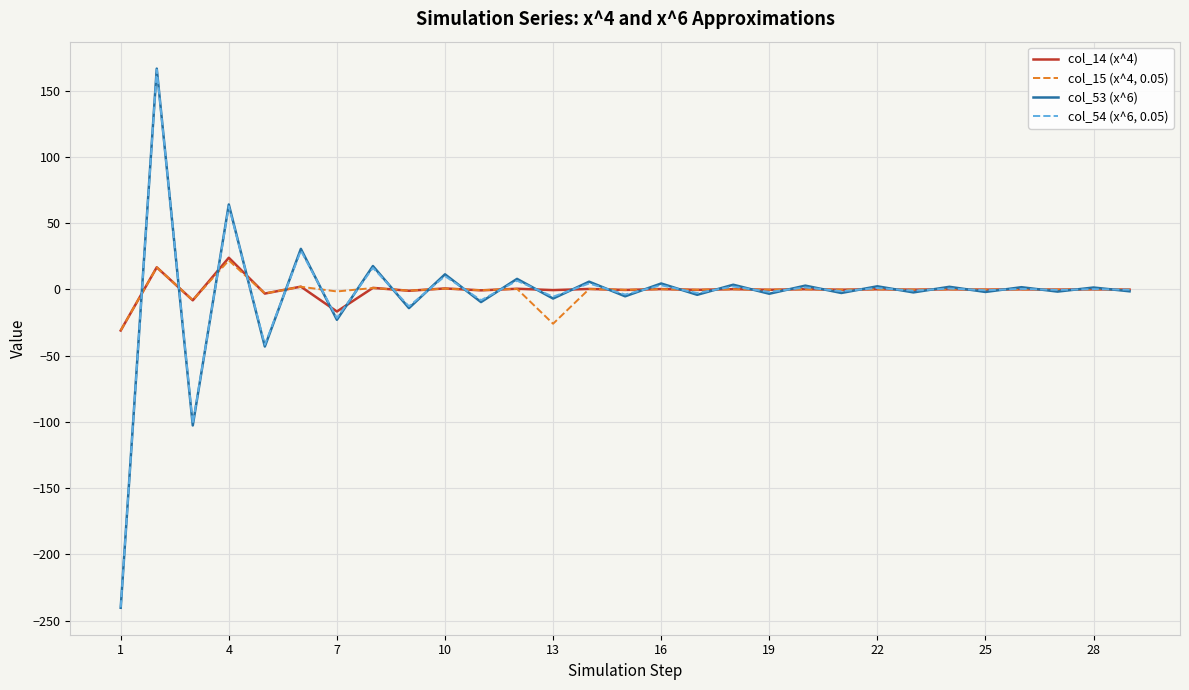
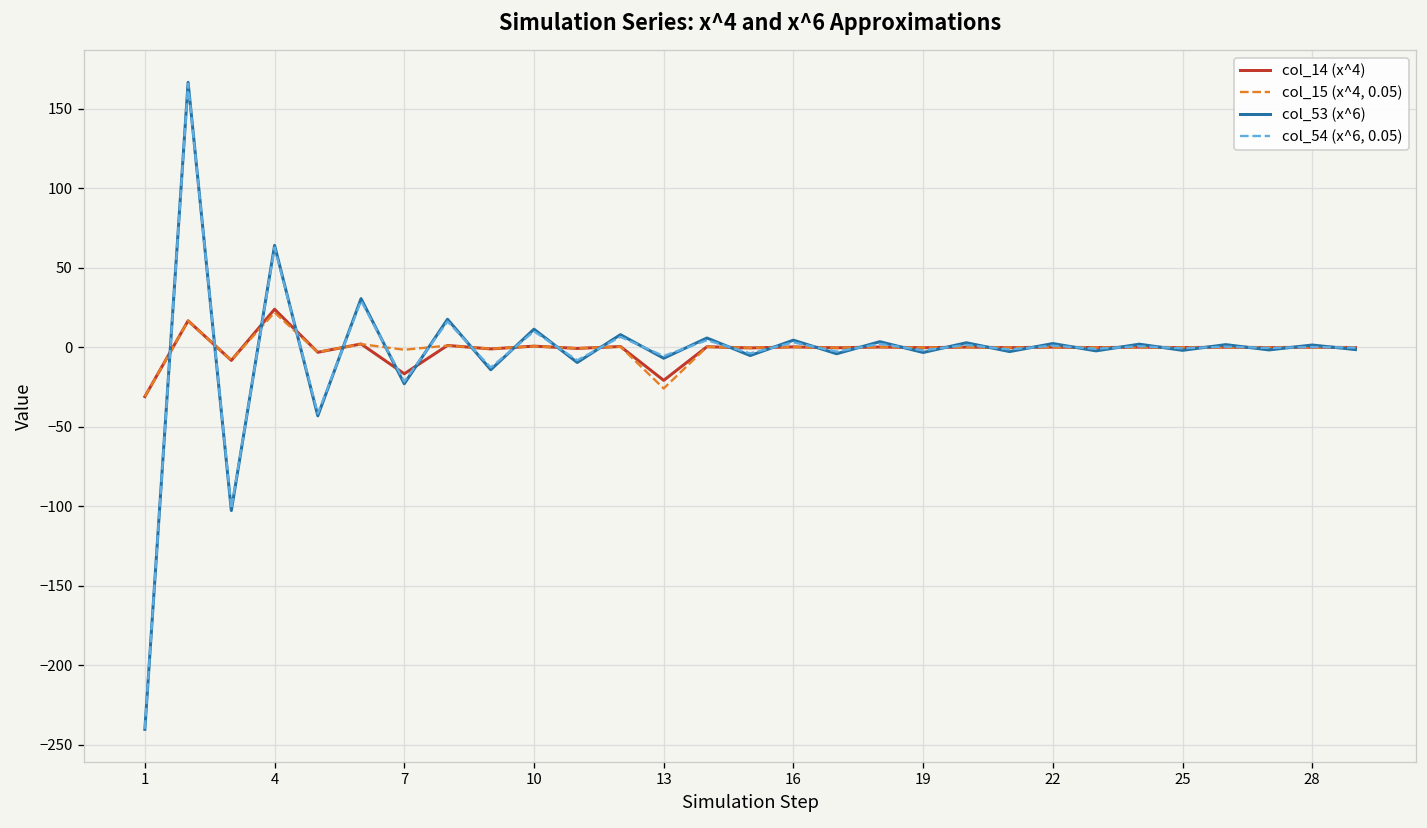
col_14 (x^4), 13: 0 -> -21
